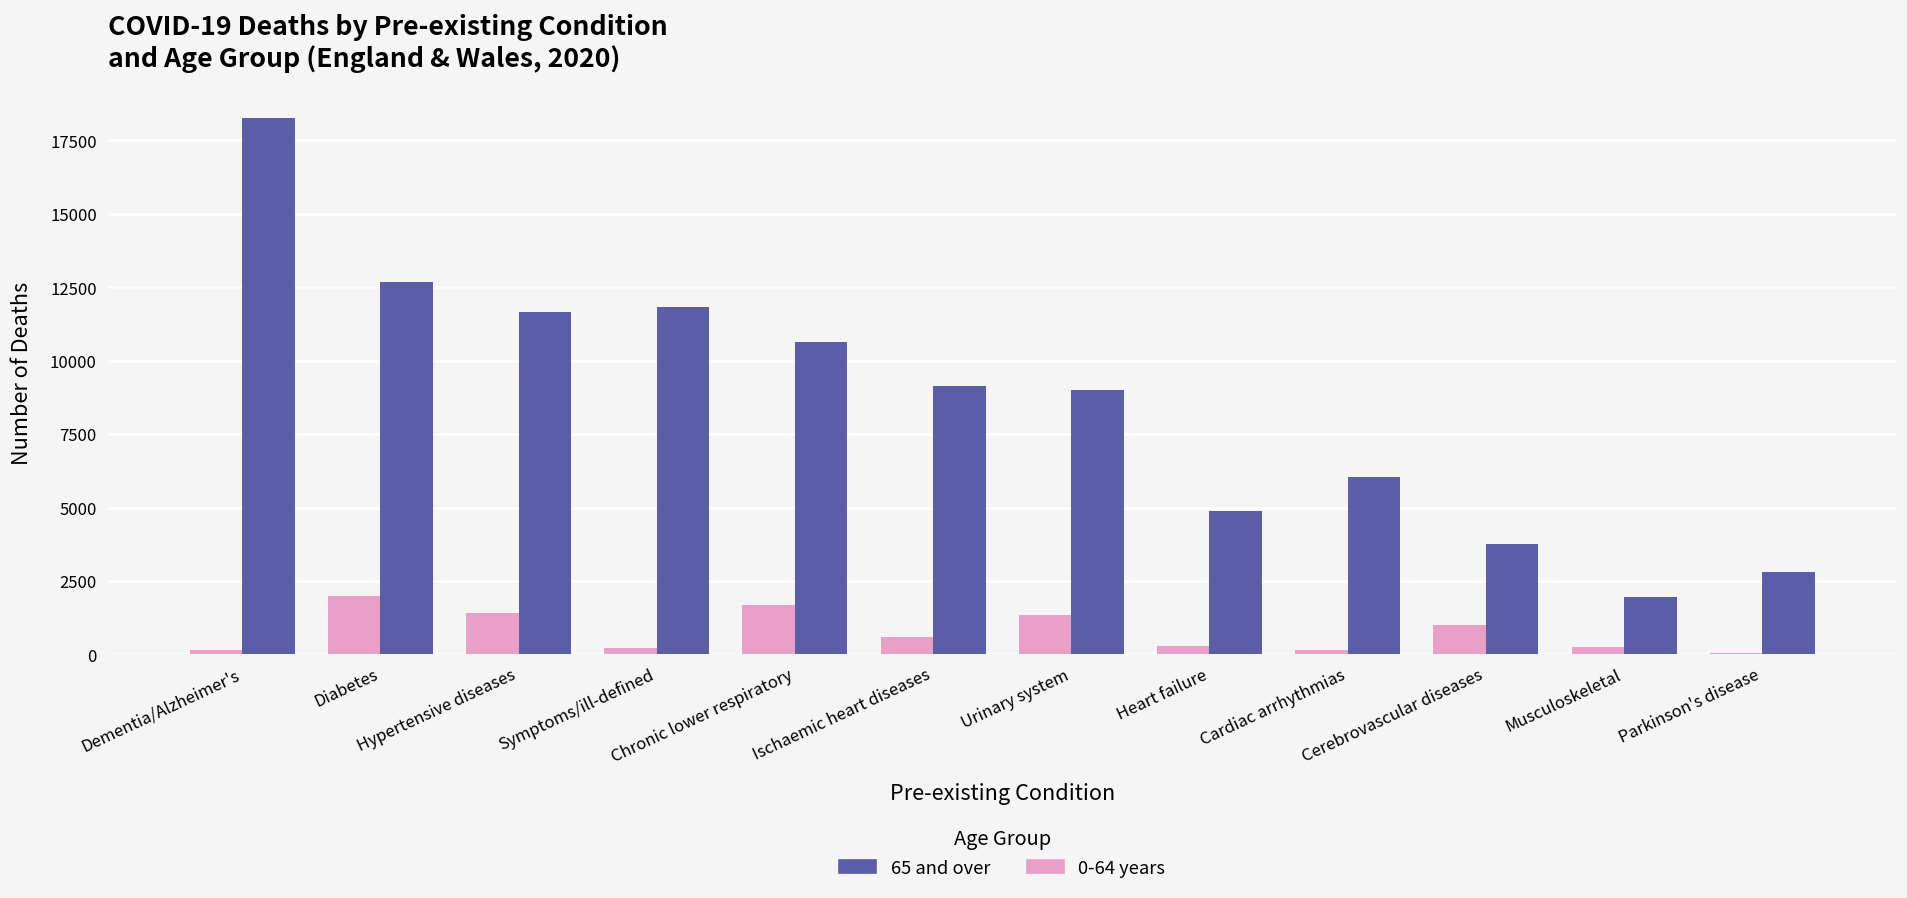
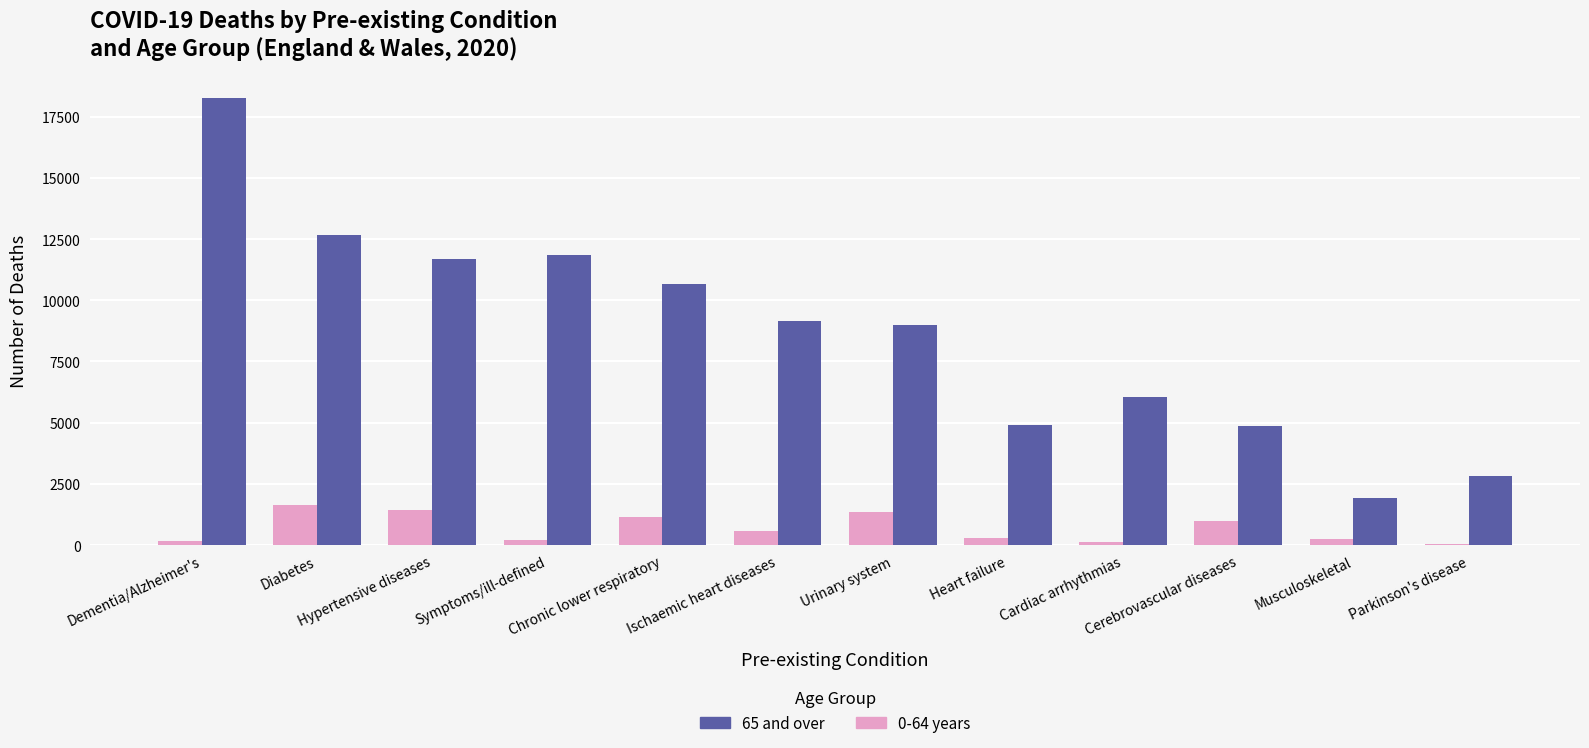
0-64 years, Diabetes: 2000 -> 1600
0-64 years, Chronic lower respiratory: 1700 -> 1200
65 and over, Cerebrovascular diseases: 3800 -> 4900
